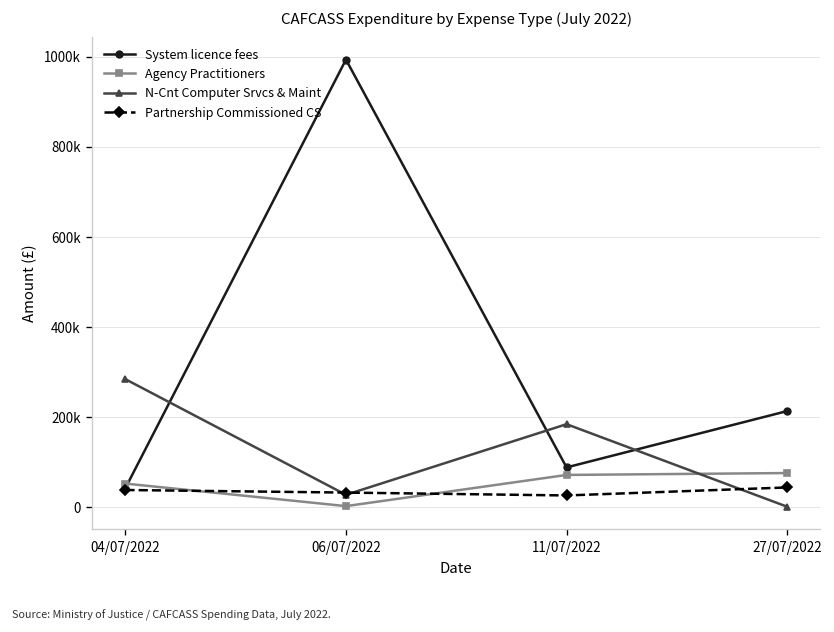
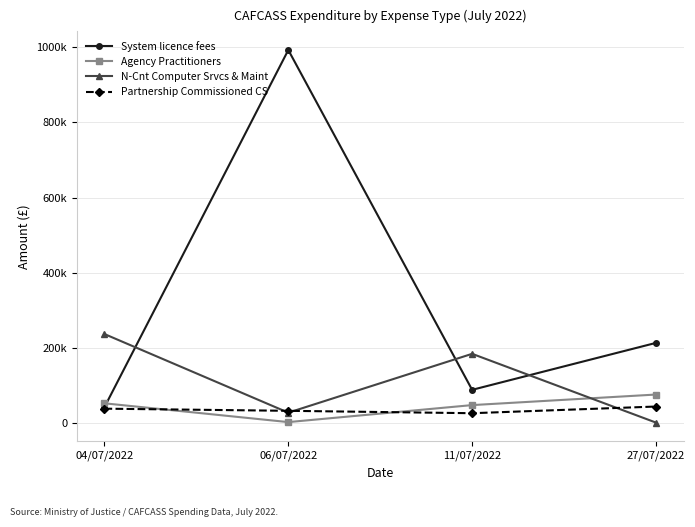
N-Cnt Computer Srvcs & Maint, 04/07/2022: 280000 -> 240000
Agency Practitioners, 11/07/2022: 70000 -> 50000
